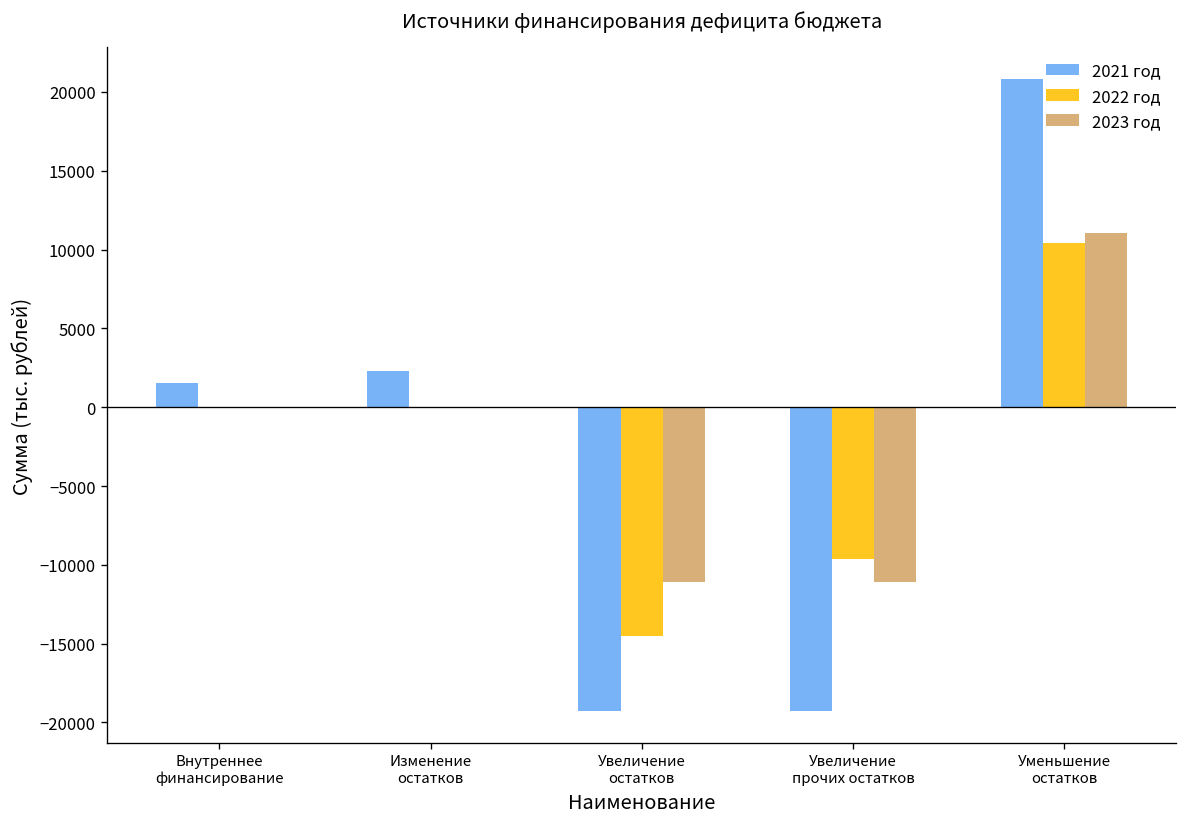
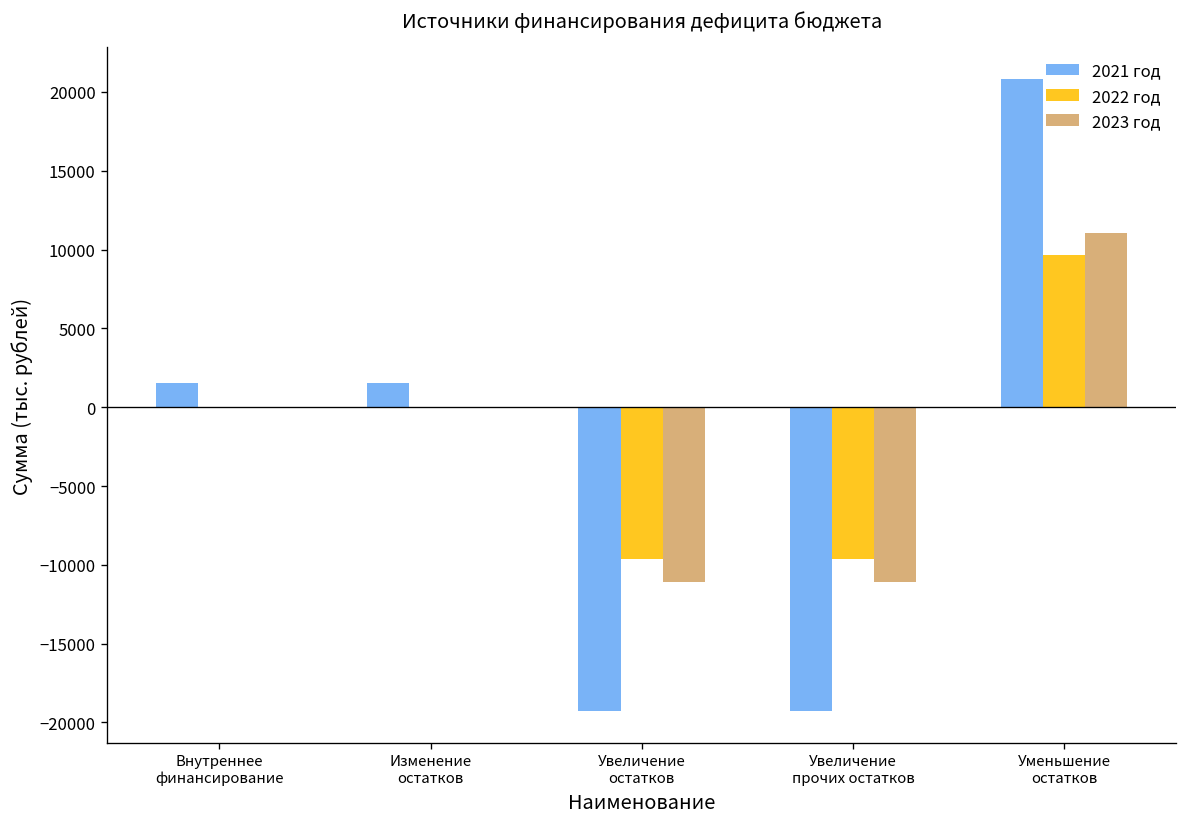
2021 год, Изменение остатков: 2300 -> 1500
2022 год, Увеличение остатков: -14500 -> -9600
2022 год, Уменьшение остатков: 10400 -> 9600
